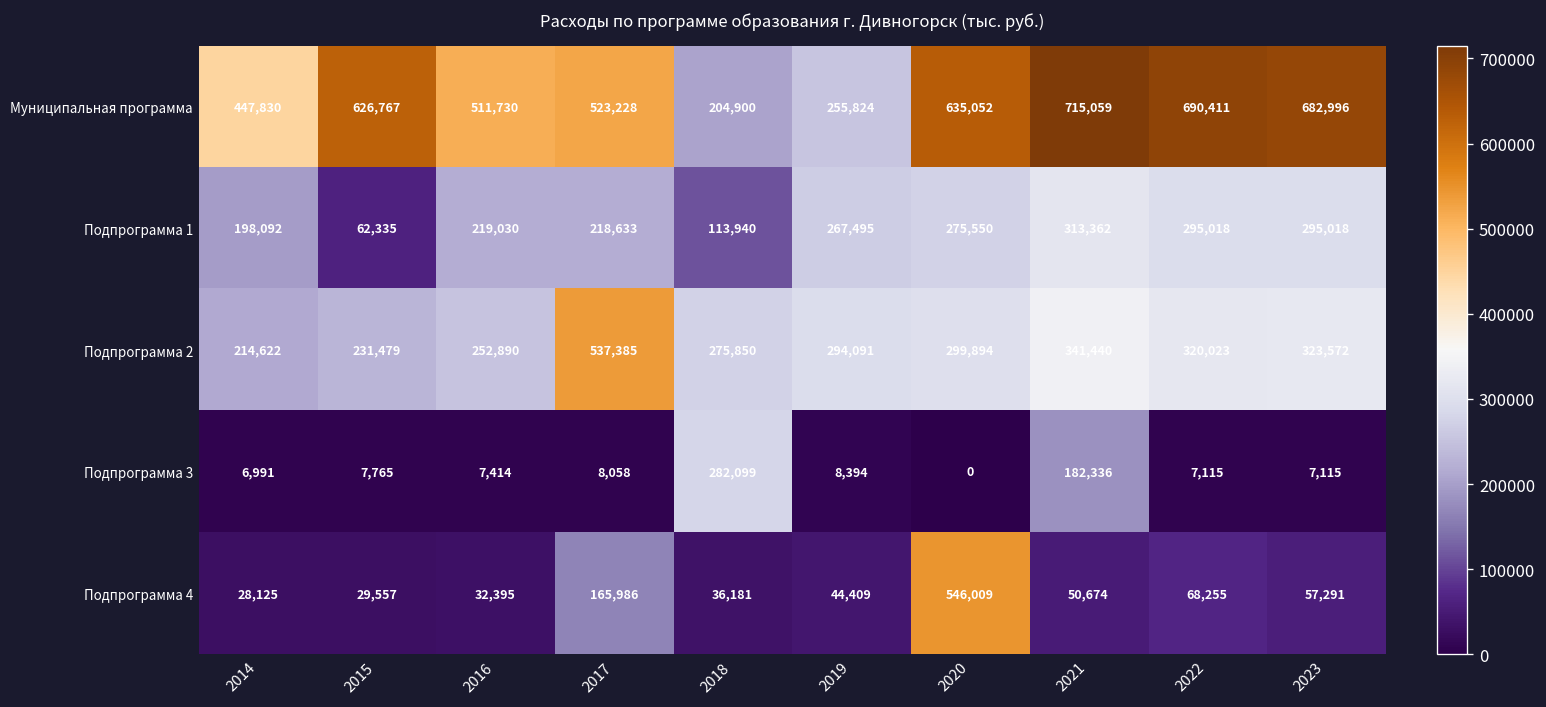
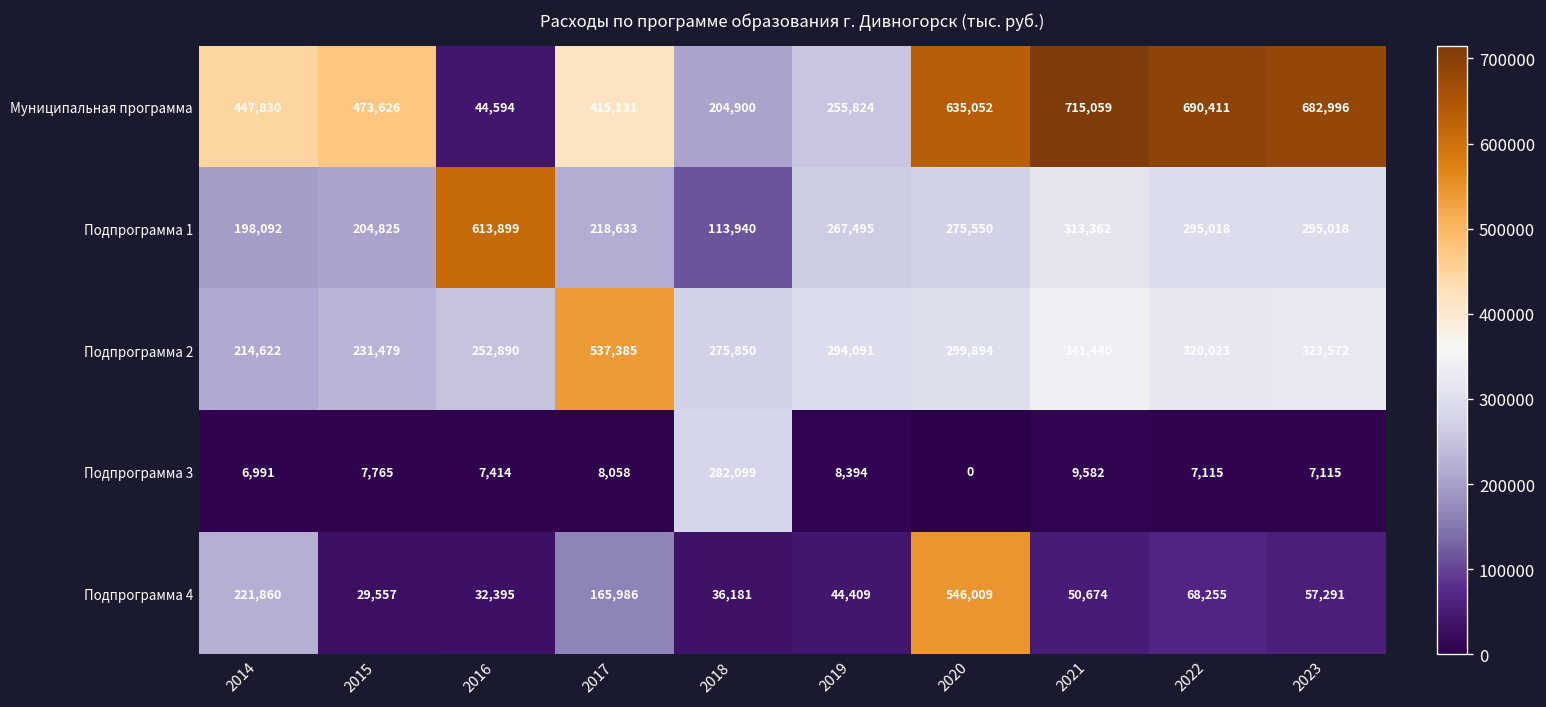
Муниципальная программа, 2015: 626,767 -> 473,626
Муниципальная программа, 2016: 511,730 -> 44,594
Муниципальная программа, 2017: 523,228 -> 415,131
Подпрограмма 1, 2015: 62,335 -> 204,825
Подпрограмма 1, 2016: 219,030 -> 613,899
Подпрограмма 3, 2021: 182,336 -> 9,582
Подпрограмма 4, 2014: 28,125 -> 221,860
